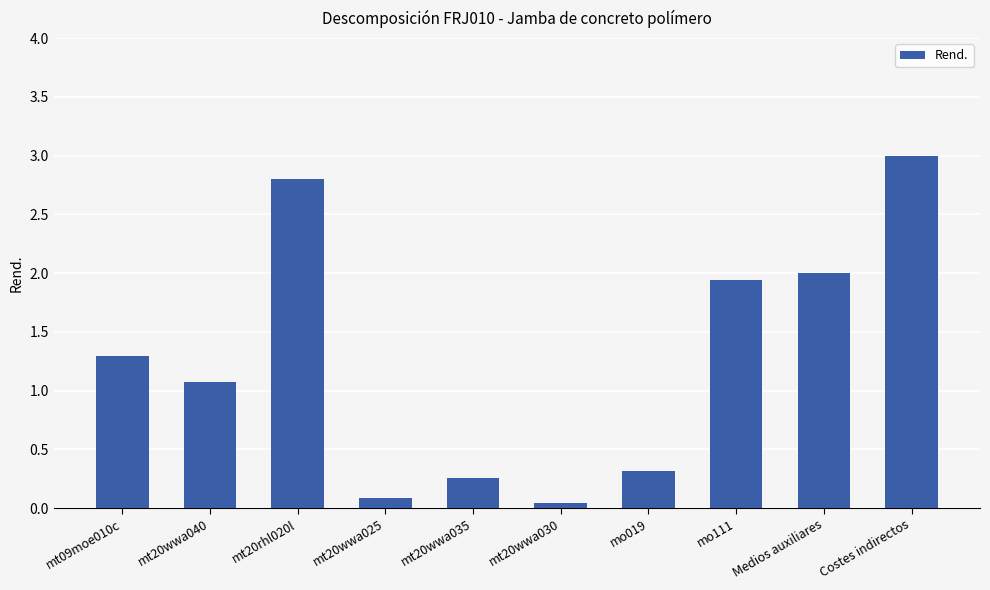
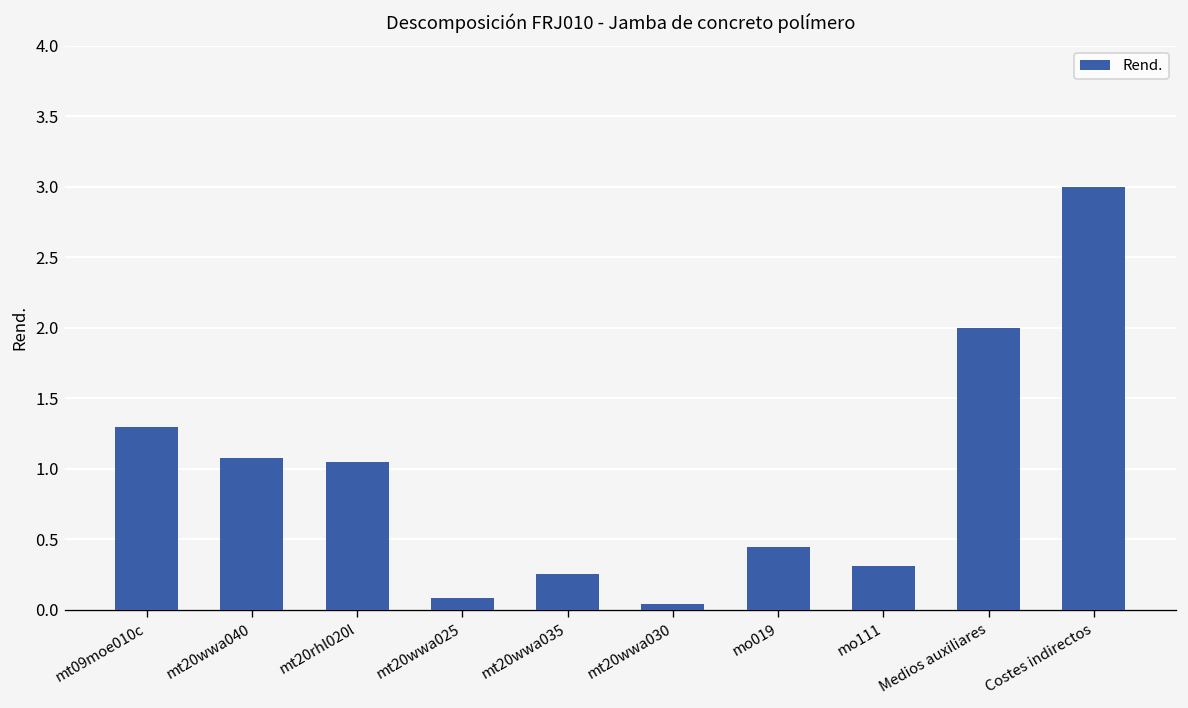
mt20rhl020l: 2.80 -> 1.05
mo019: 0.31 -> 0.45
mo111: 1.94 -> 0.31
